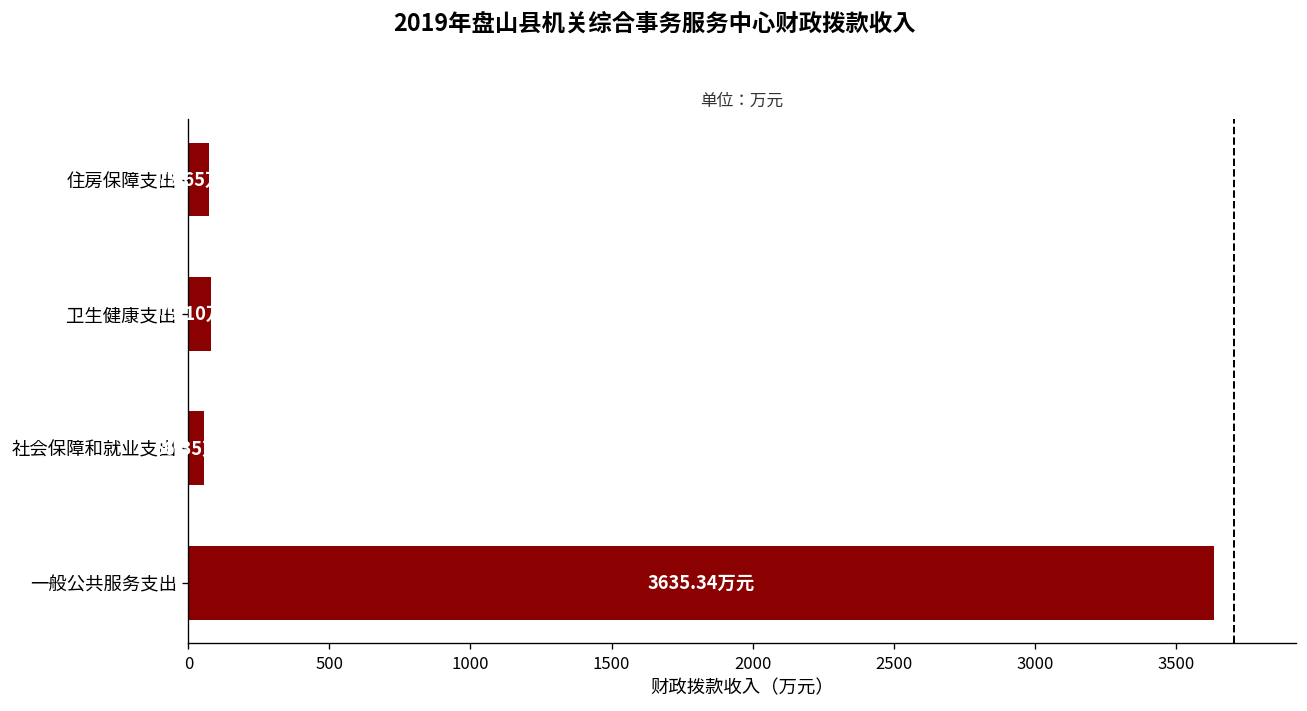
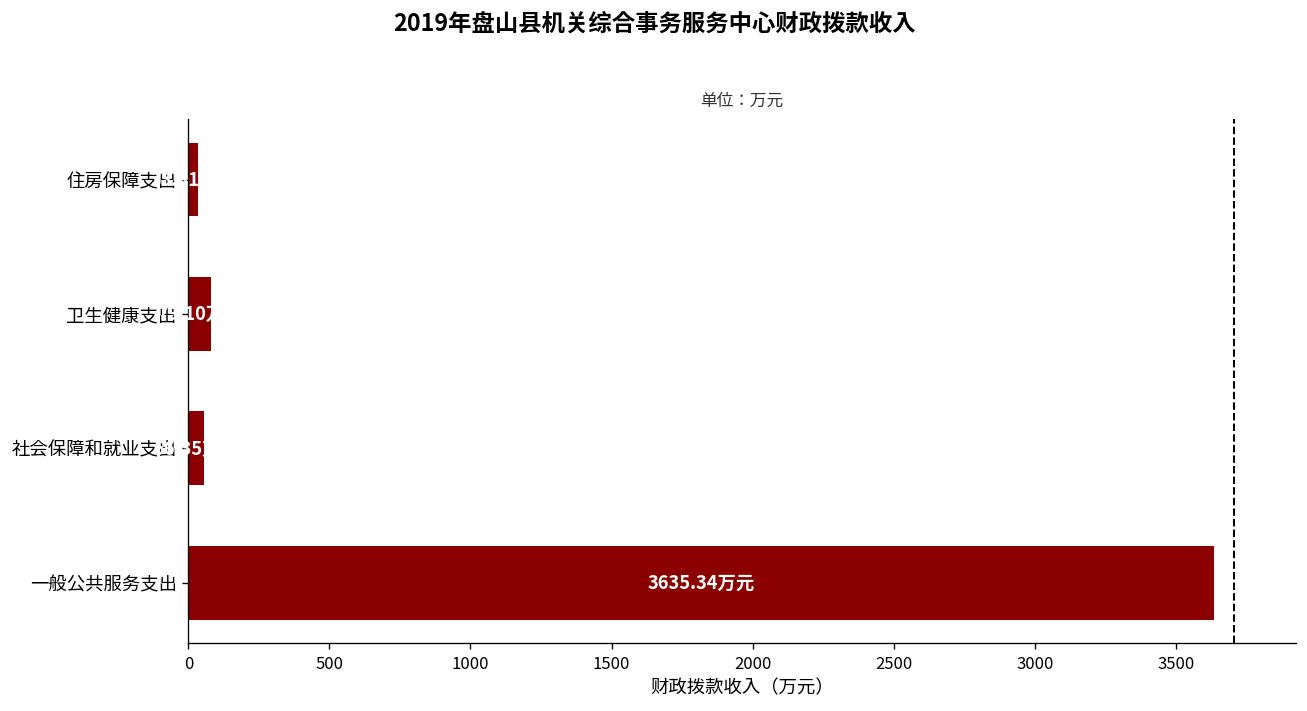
住房保障支出: 70 -> 30
